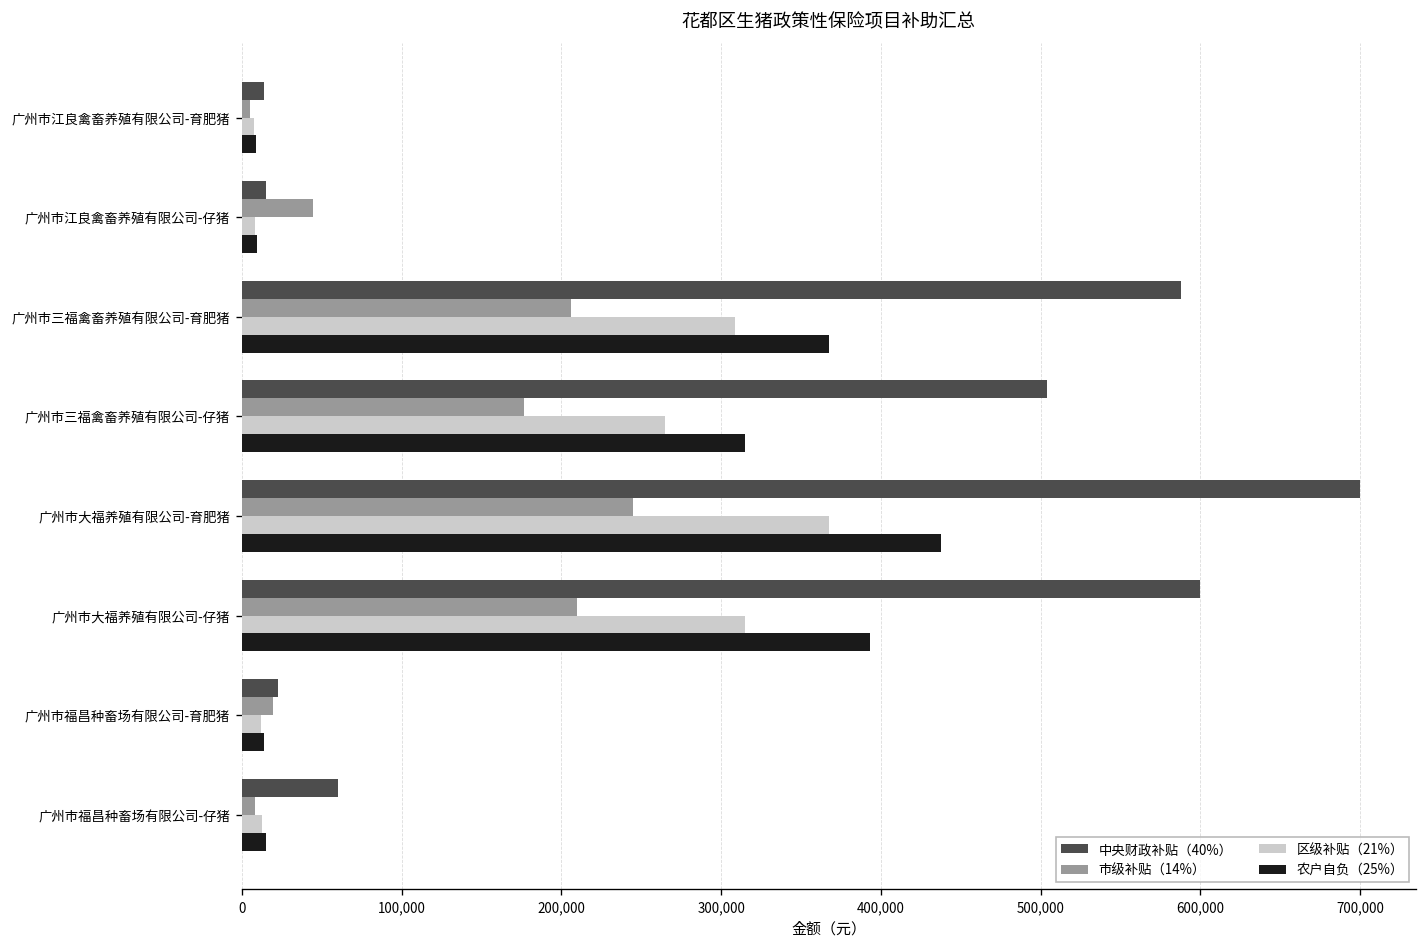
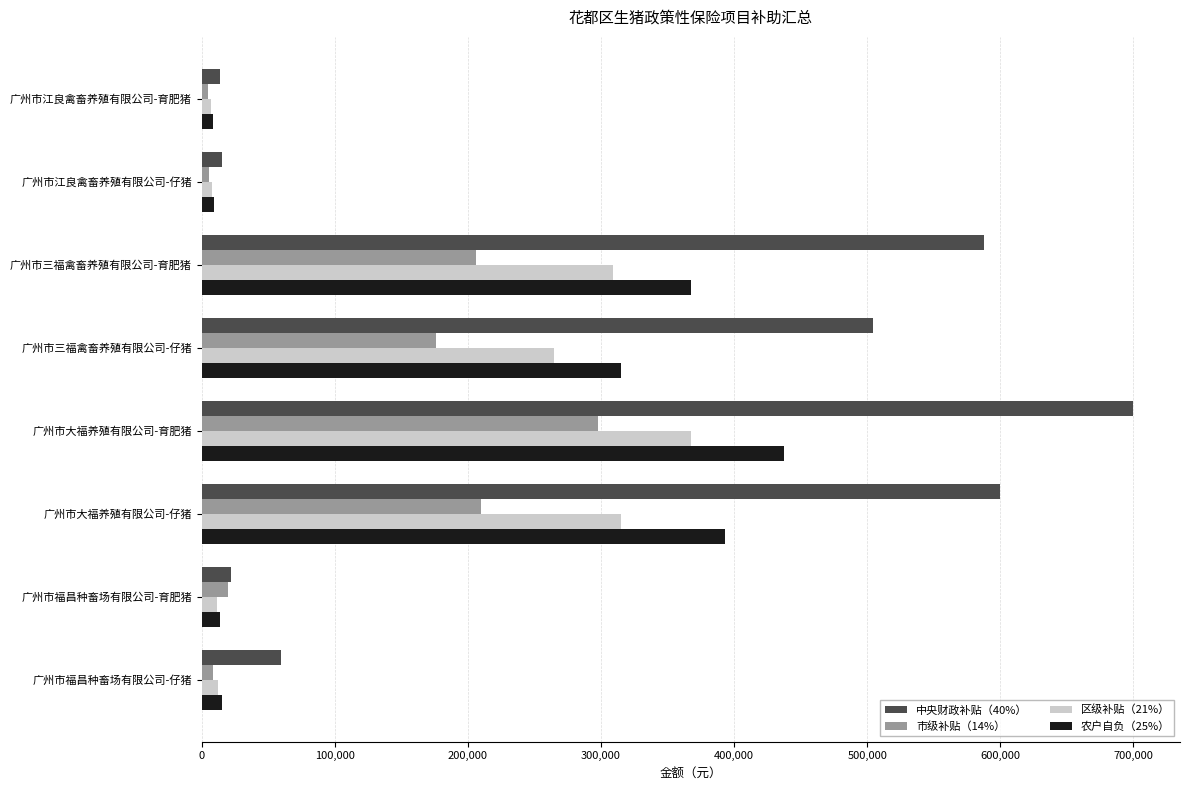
市级补贴（14%）, 广州市江良禽畜养殖有限公司-仔猪: 44,000 -> 5,000
市级补贴（14%）, 广州市大福养殖有限公司-育肥猪: 245,000 -> 298,000
